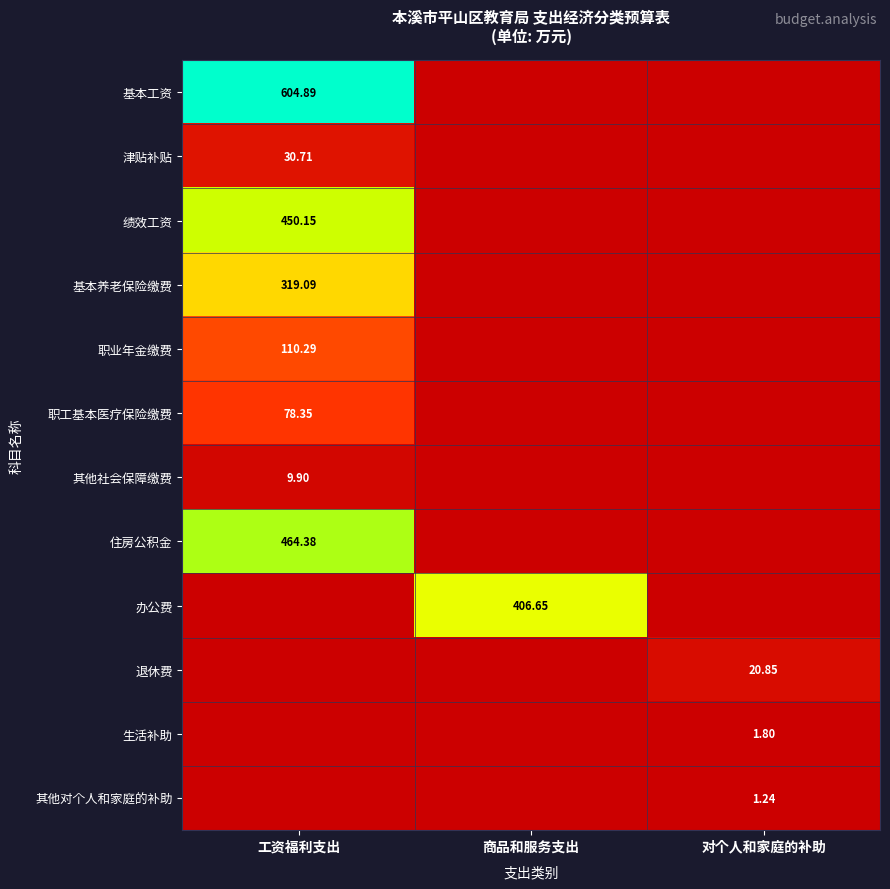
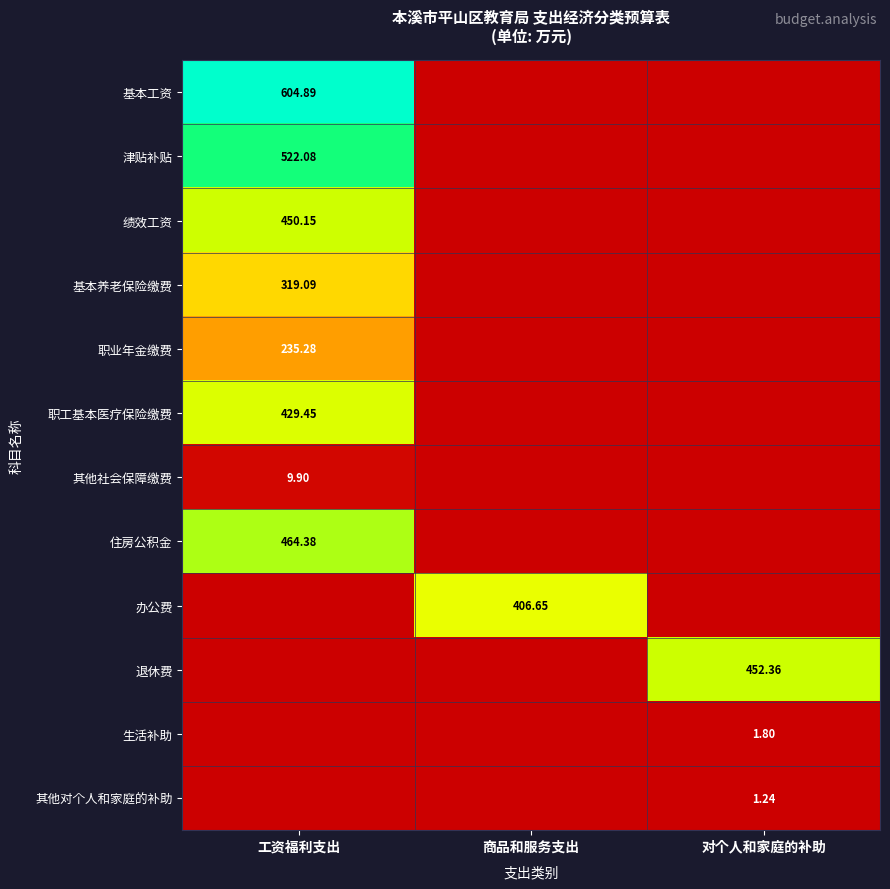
津贴补贴, 工资福利支出: 30.71 -> 522.08
职业年金缴费, 工资福利支出: 110.29 -> 235.28
职工基本医疗保险缴费, 工资福利支出: 78.35 -> 429.45
退休费, 对个人和家庭的补助: 20.85 -> 452.36
